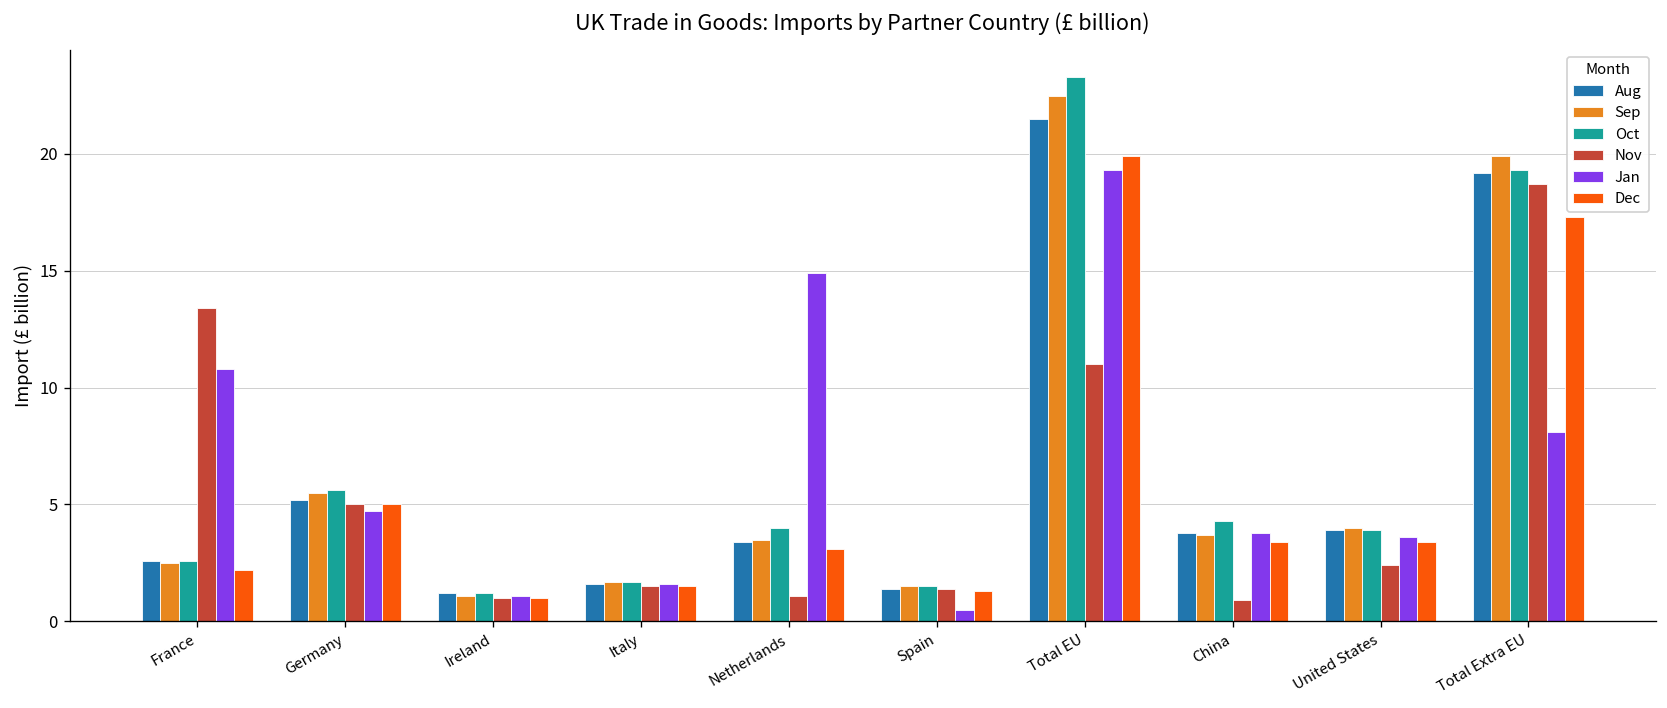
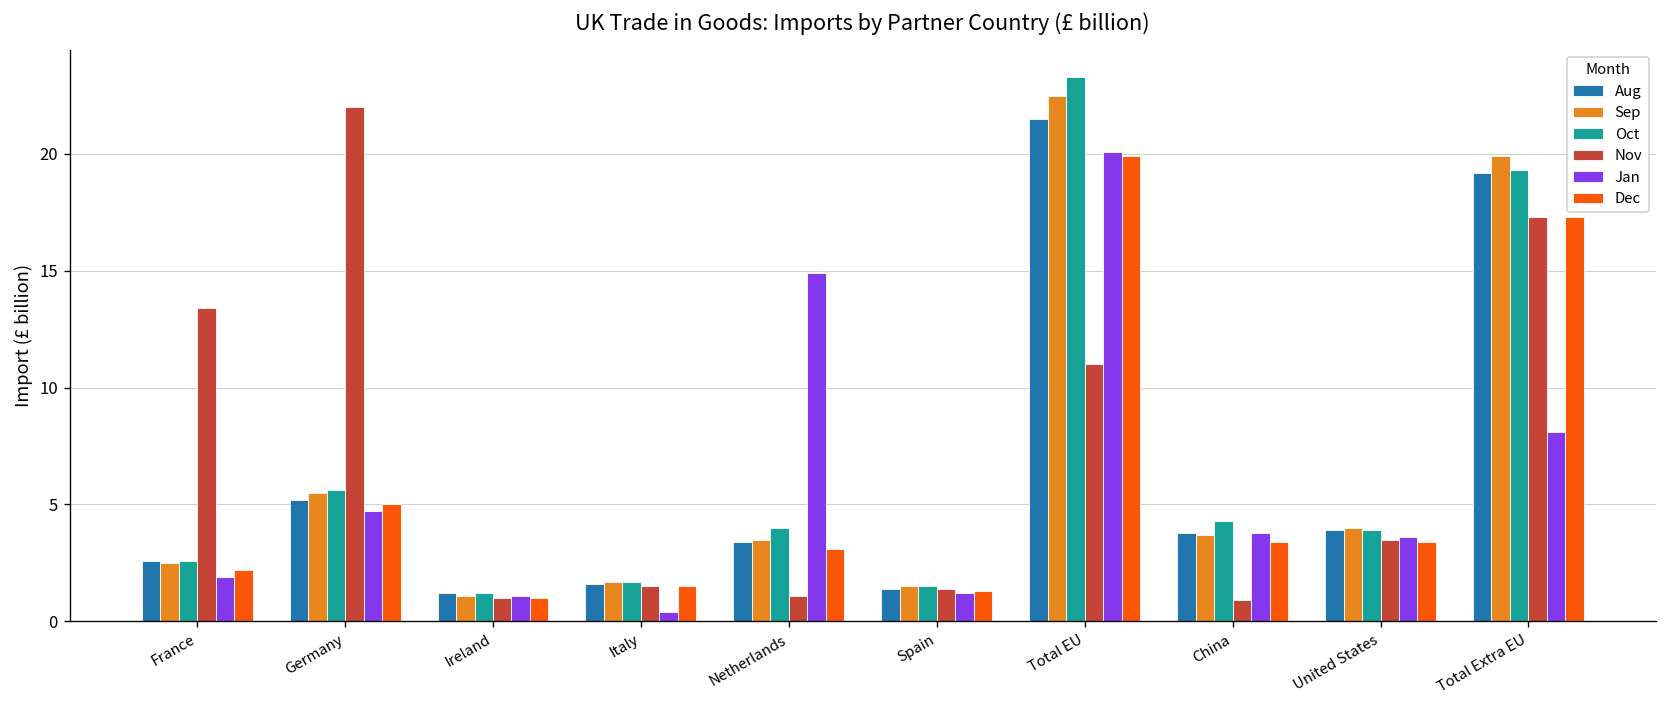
Jan, France: 10.8 -> 1.9
Nov, Germany: 5 -> 22
Jan, Italy: 1.6 -> 0.4
Jan, Spain: 0.5 -> 1.2
Jan, Total EU: 19.3 -> 20.1
Nov, United States: 2.4 -> 3.5
Nov, Total Extra EU: 18.7 -> 17.3
